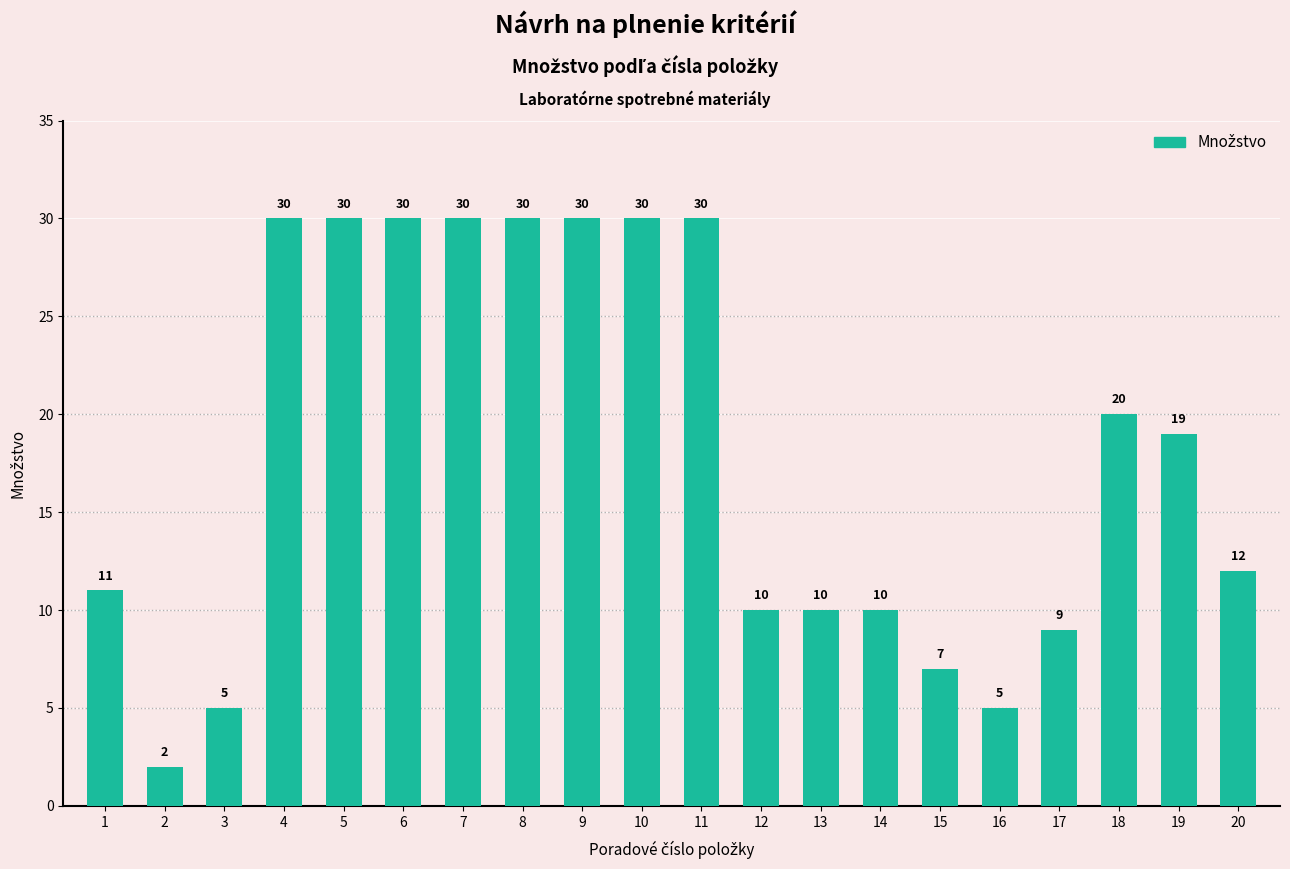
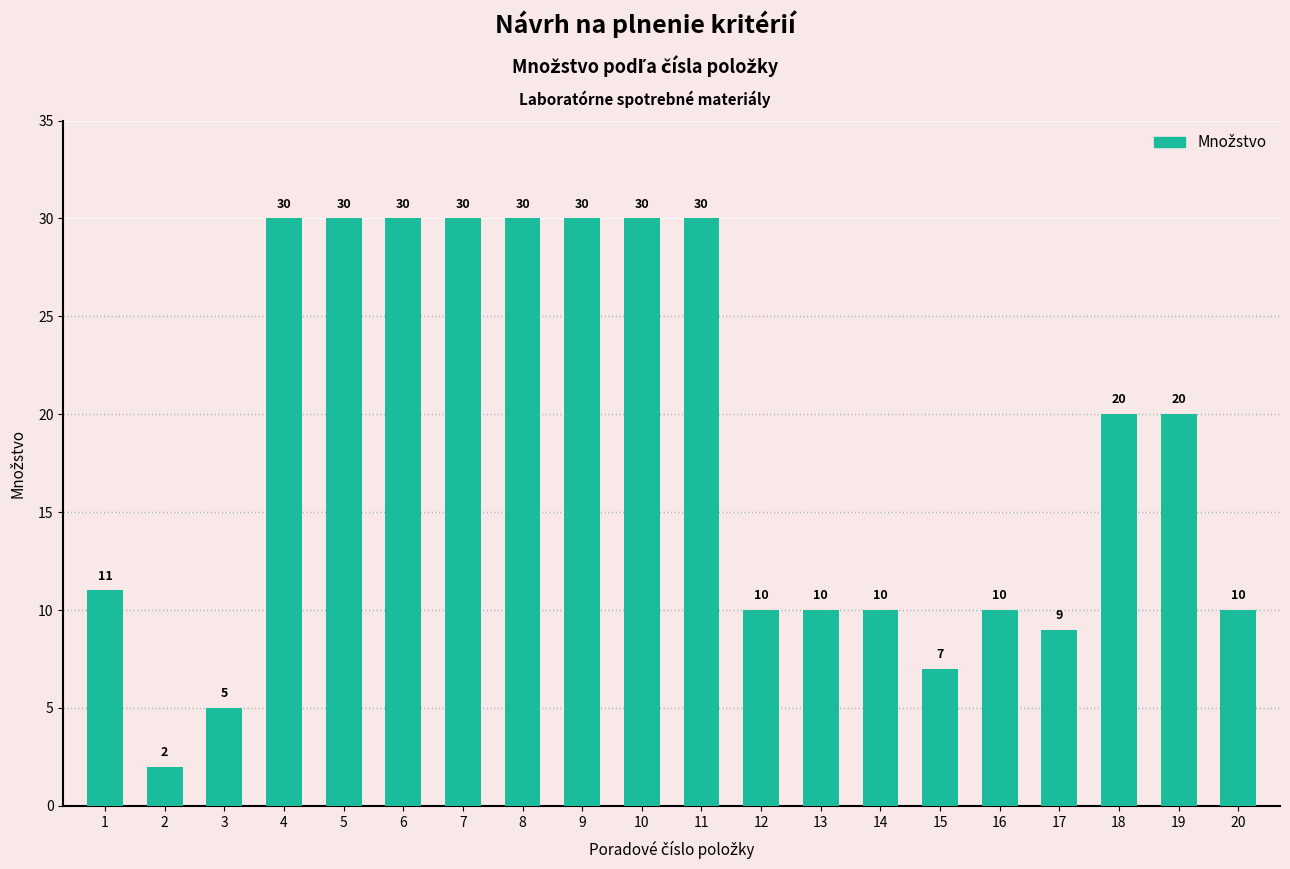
16: 5 -> 10
19: 19 -> 20
20: 12 -> 10
